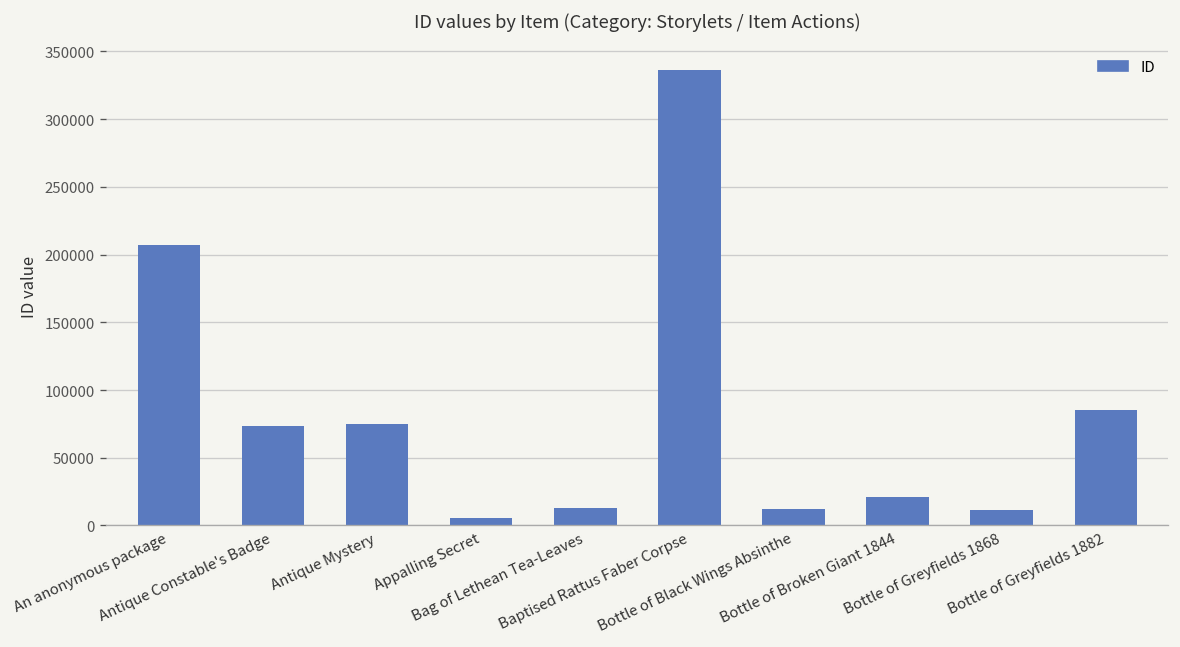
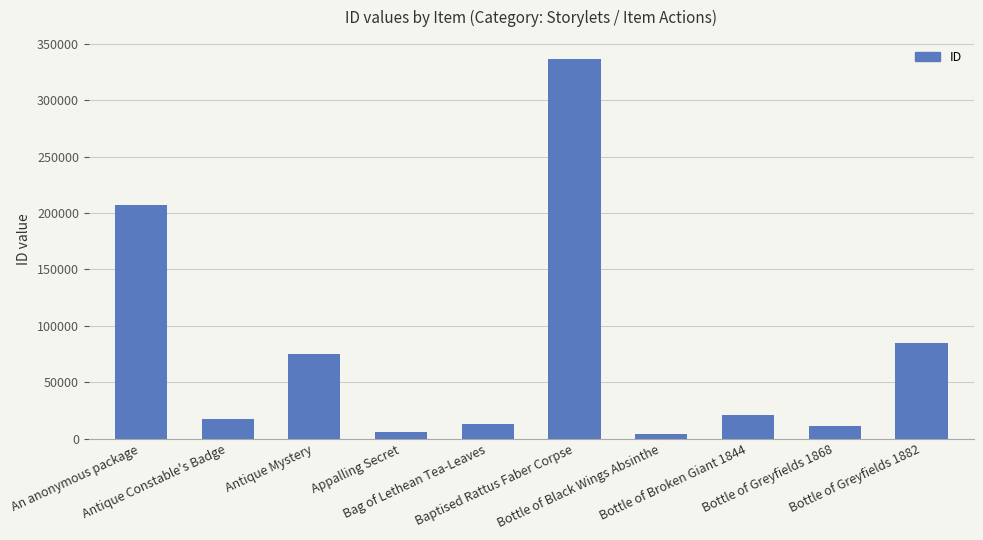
Antique Constable's Badge: 74000 -> 18000
Bottle of Black Wings Absinthe: 12000 -> 5000
